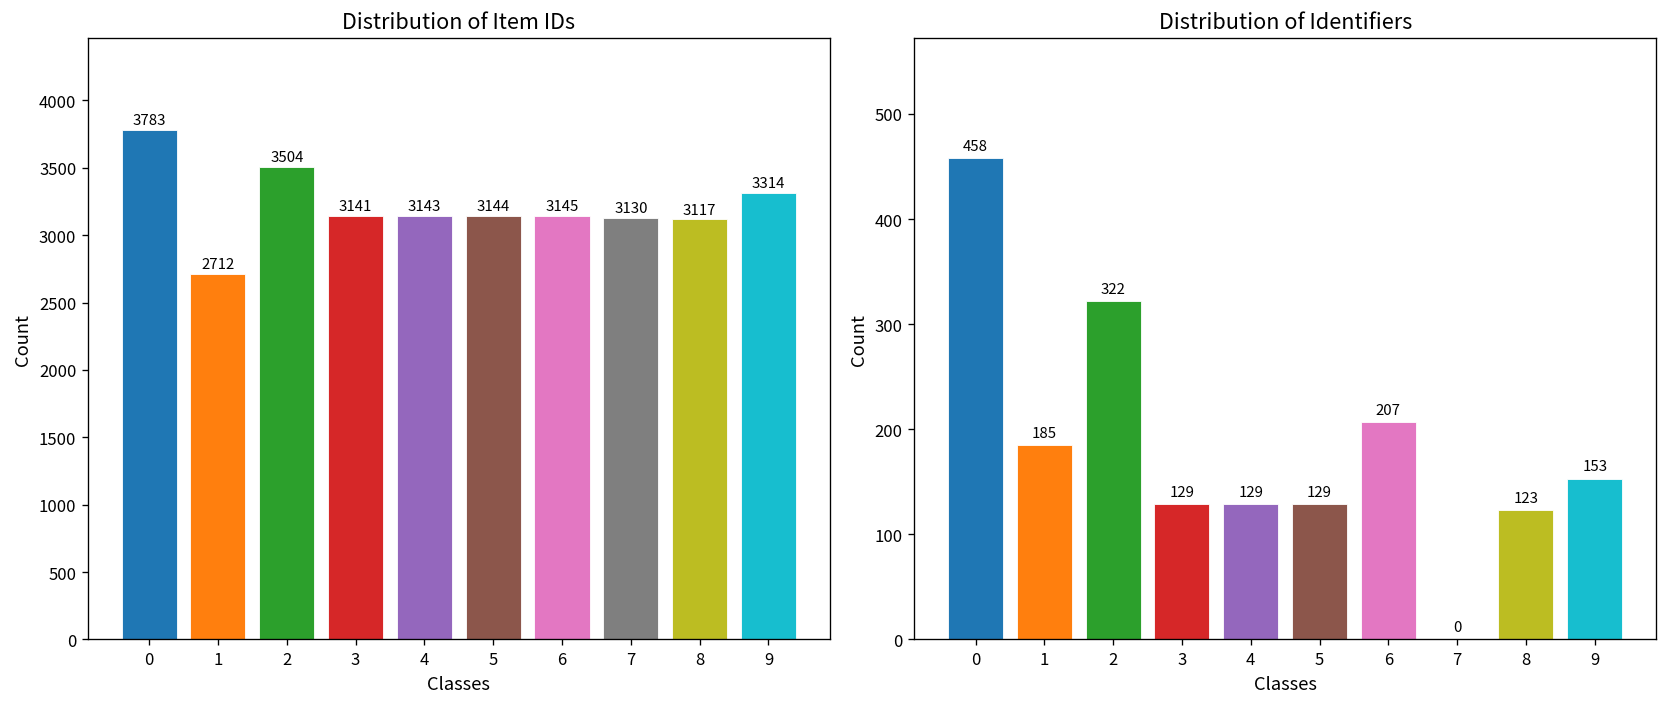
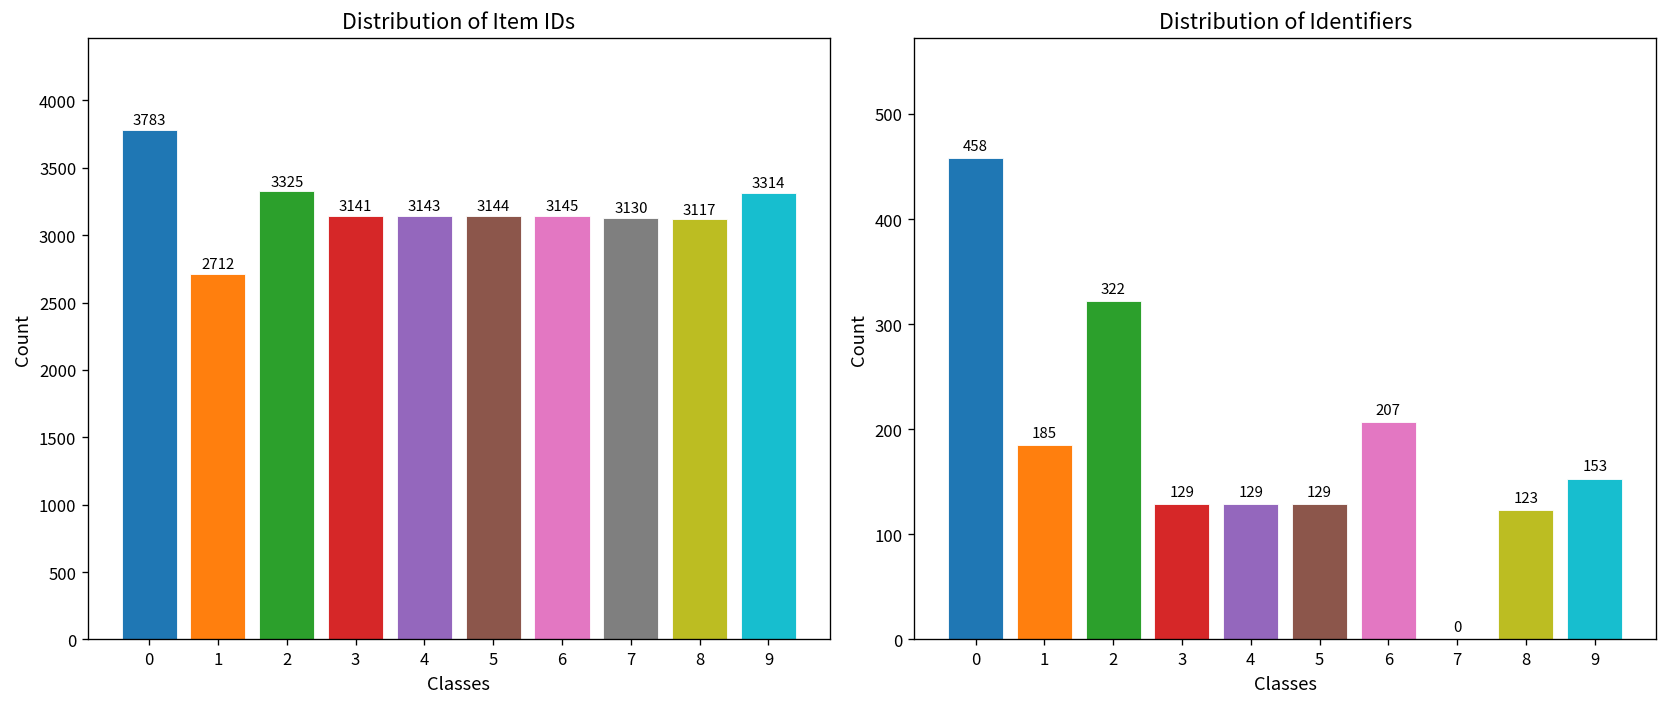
Distribution of Item IDs, 2: 3504 -> 3325
